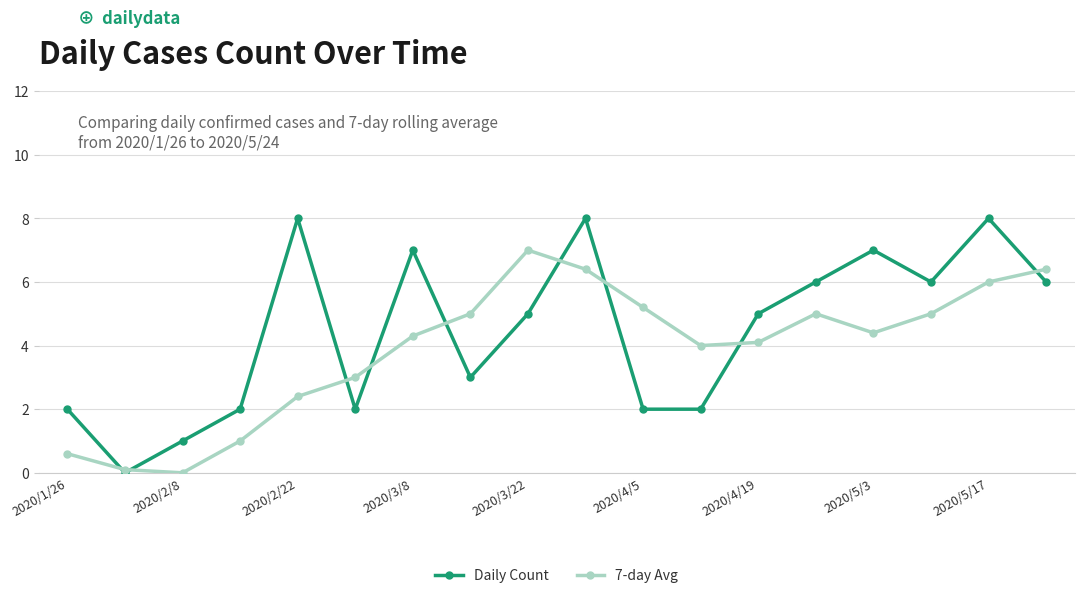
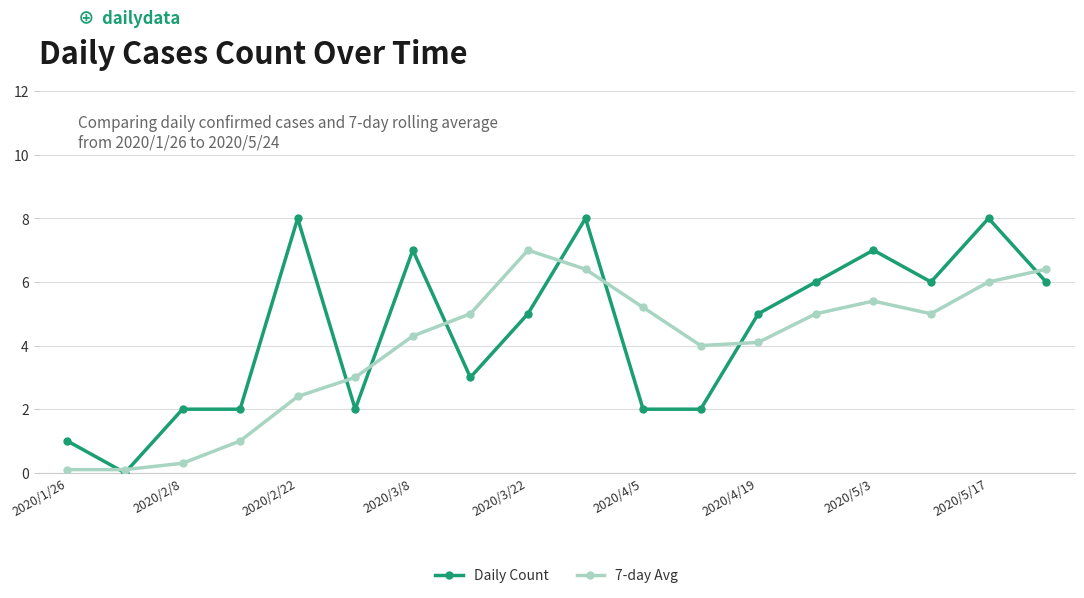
Daily Count, 2020/1/26: 2 -> 1
7-day Avg, 2020/1/26: 0.6 -> 0.1
Daily Count, 2020/2/8: 1 -> 2
7-day Avg, 2020/2/8: 0.0 -> 0.3
7-day Avg, 2020/5/3: 4.4 -> 5.4
